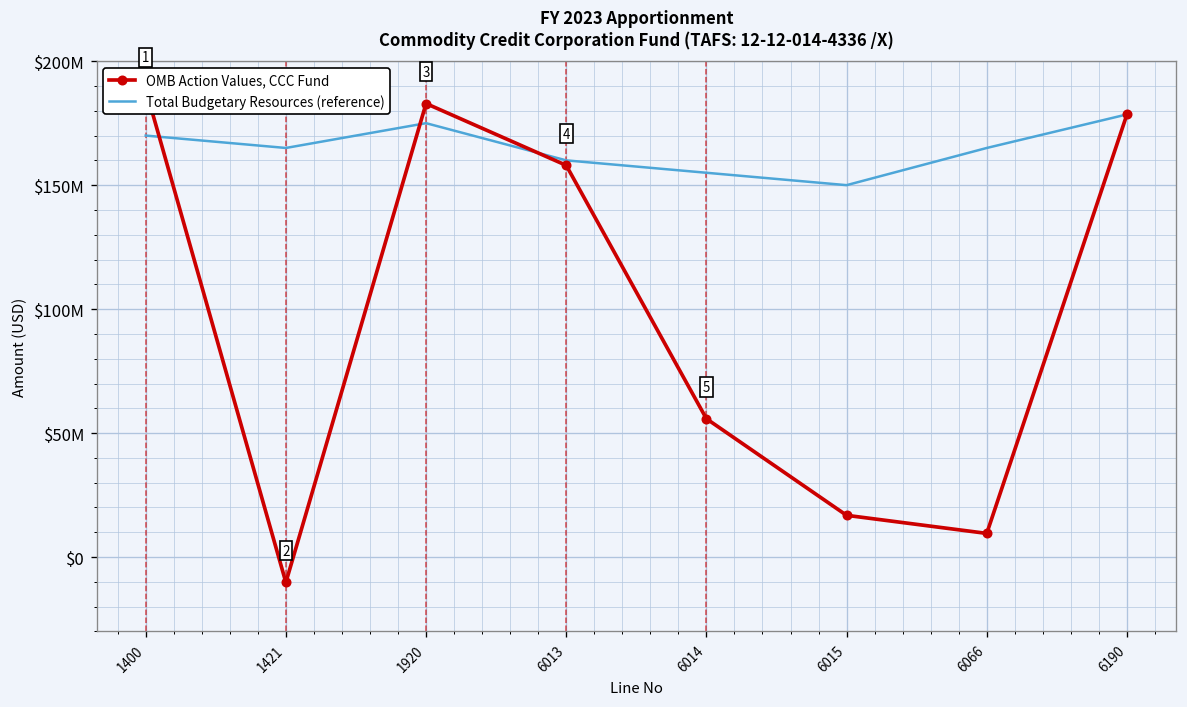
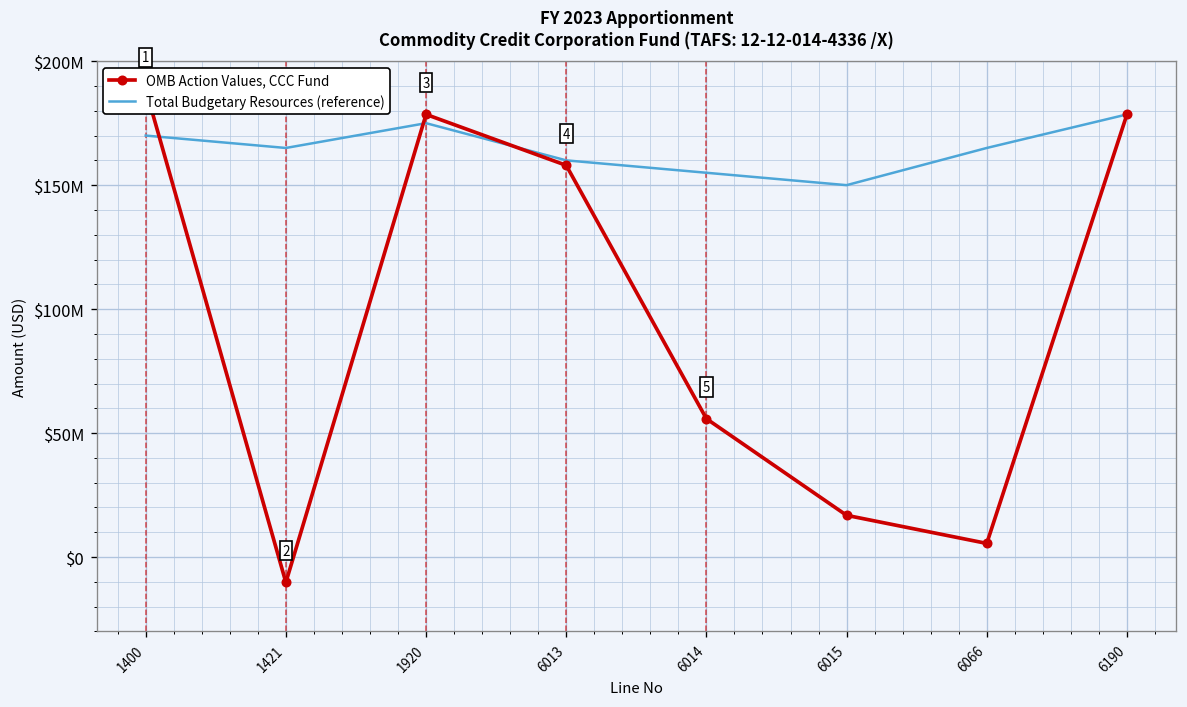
OMB Action Values, CCC Fund, 1920: $183000000 -> $179000000
OMB Action Values, CCC Fund, 6066: $10000000 -> $6000000
